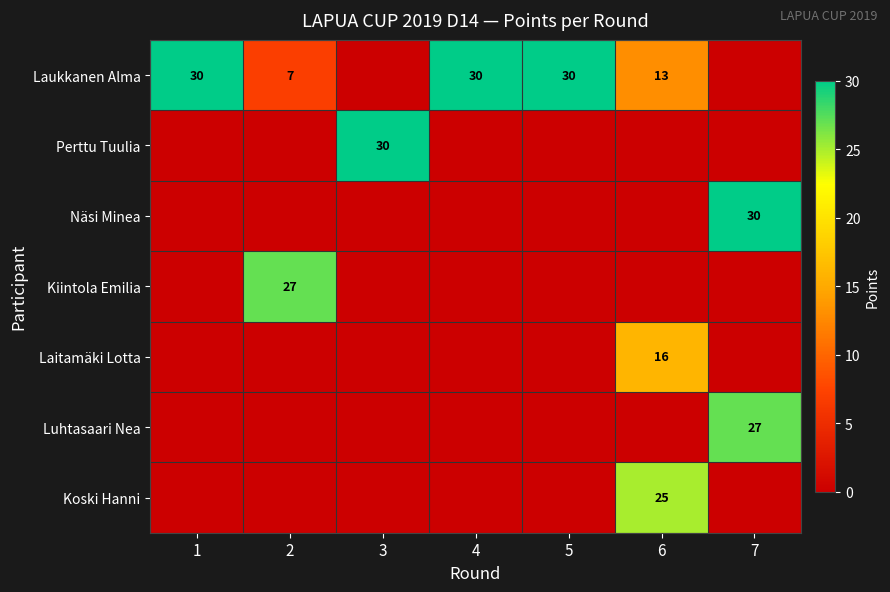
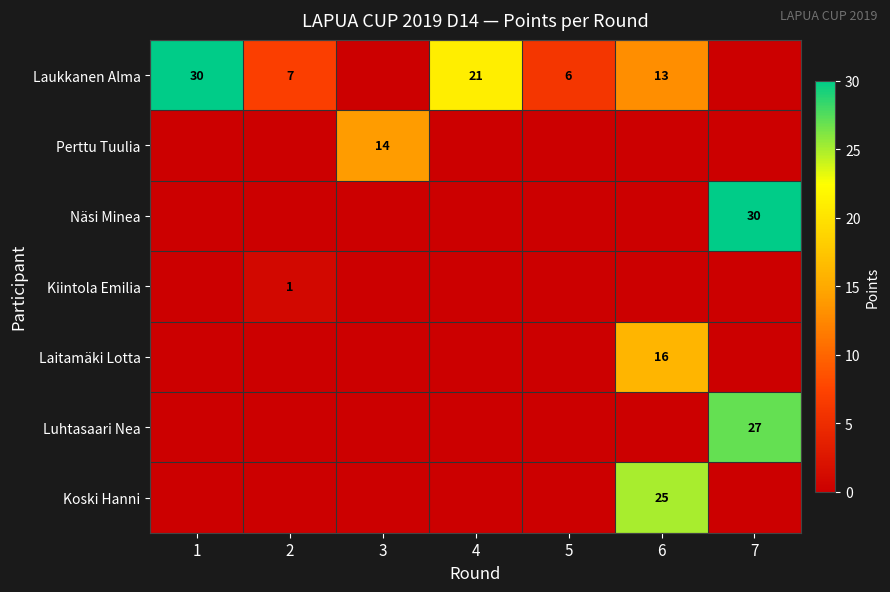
Laukkanen Alma, 4: 30 -> 21
Laukkanen Alma, 5: 30 -> 6
Perttu Tuulia, 3: 30 -> 14
Kiintola Emilia, 2: 27 -> 1
